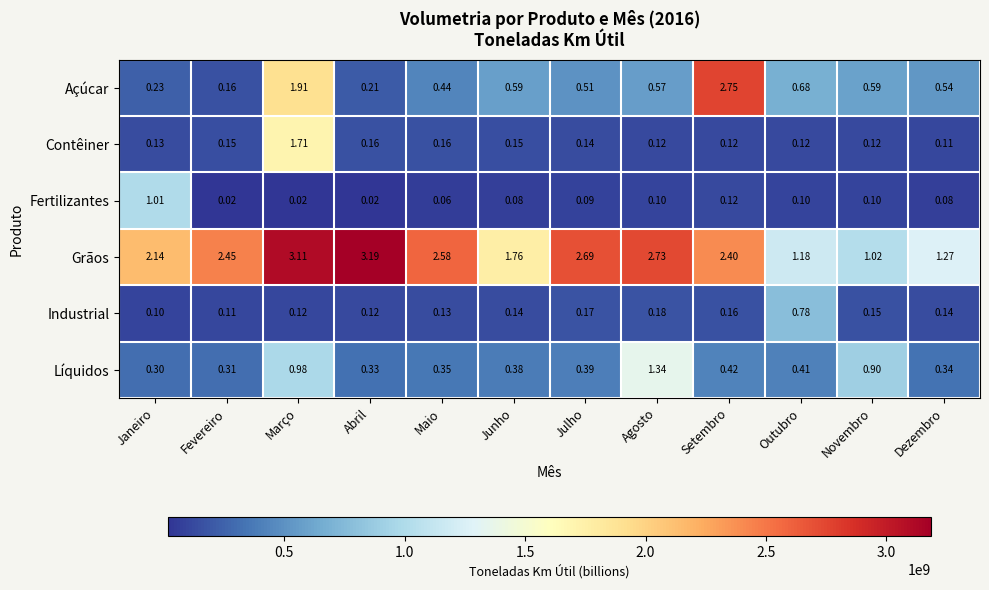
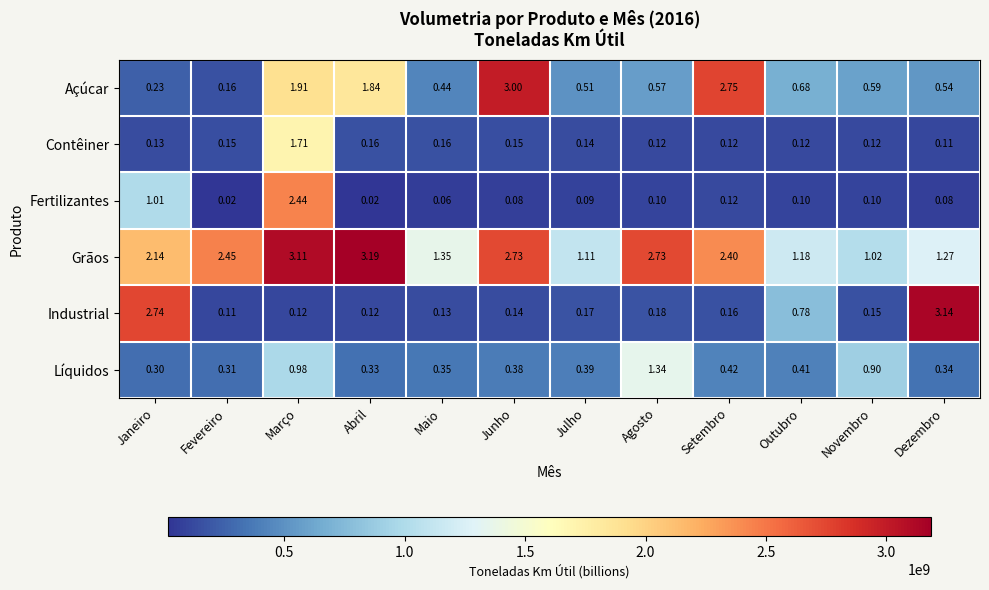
Açúcar, Abril: 0.21 -> 1.84
Açúcar, Junho: 0.59 -> 3.00
Fertilizantes, Março: 0.02 -> 2.44
Grãos, Maio: 2.58 -> 1.35
Grãos, Junho: 1.76 -> 2.73
Grãos, Julho: 2.69 -> 1.11
Industrial, Janeiro: 0.10 -> 2.74
Industrial, Dezembro: 0.14 -> 3.14
